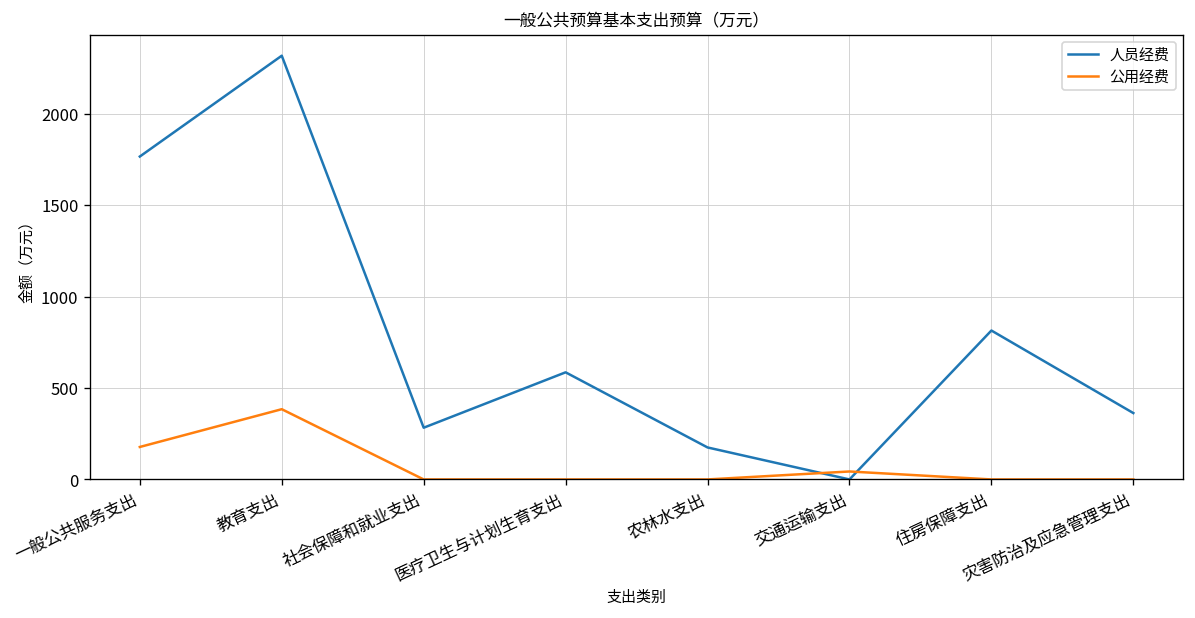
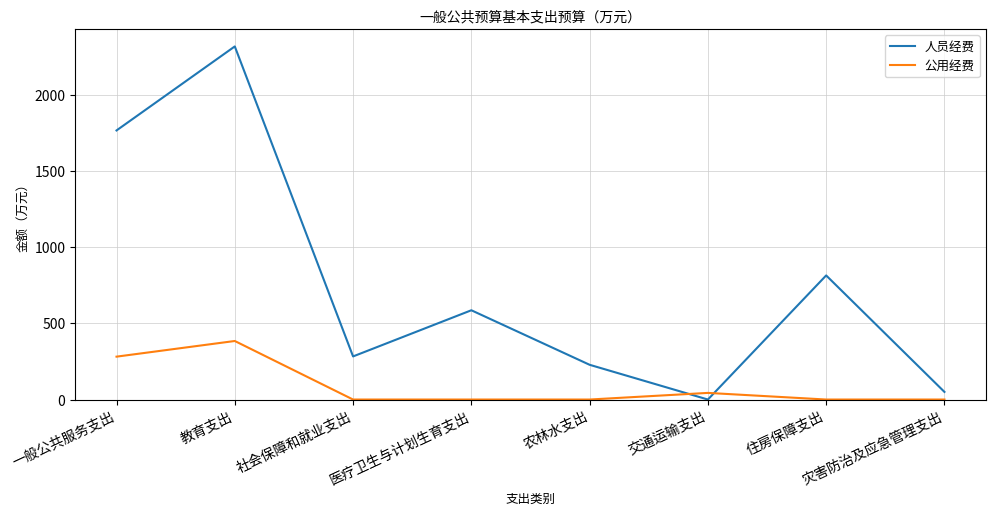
公用经费, 一般公共服务支出: 180 -> 280
人员经费, 农林水支出: 170 -> 230
人员经费, 灾害防治及应急管理支出: 360 -> 50
